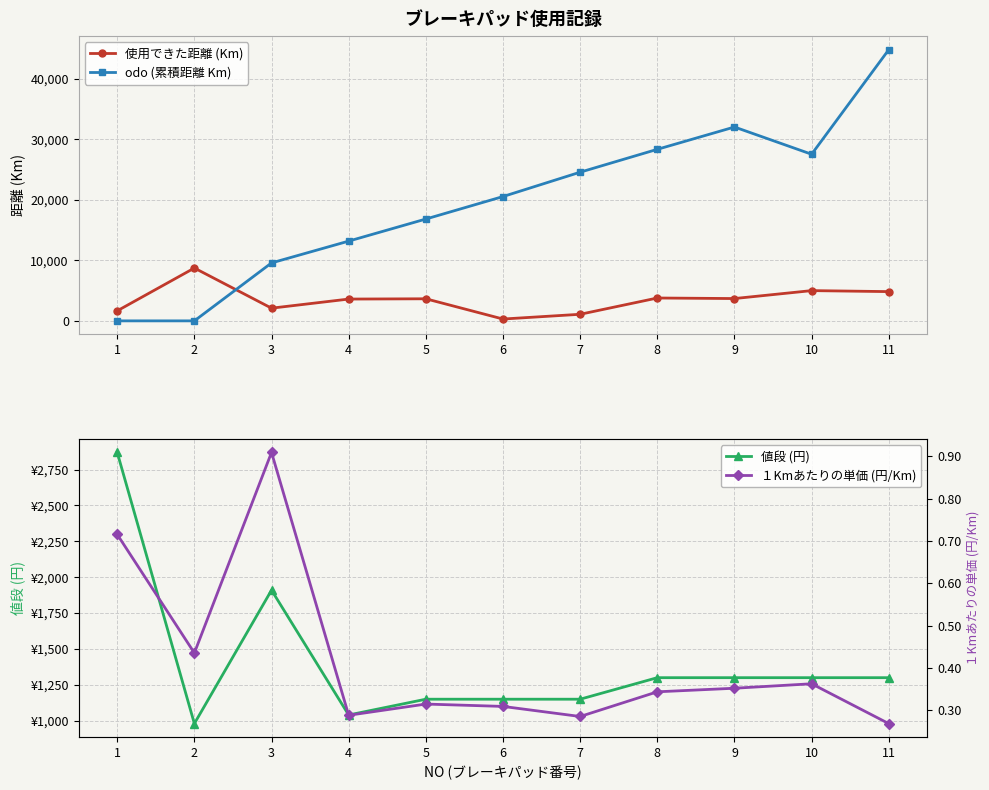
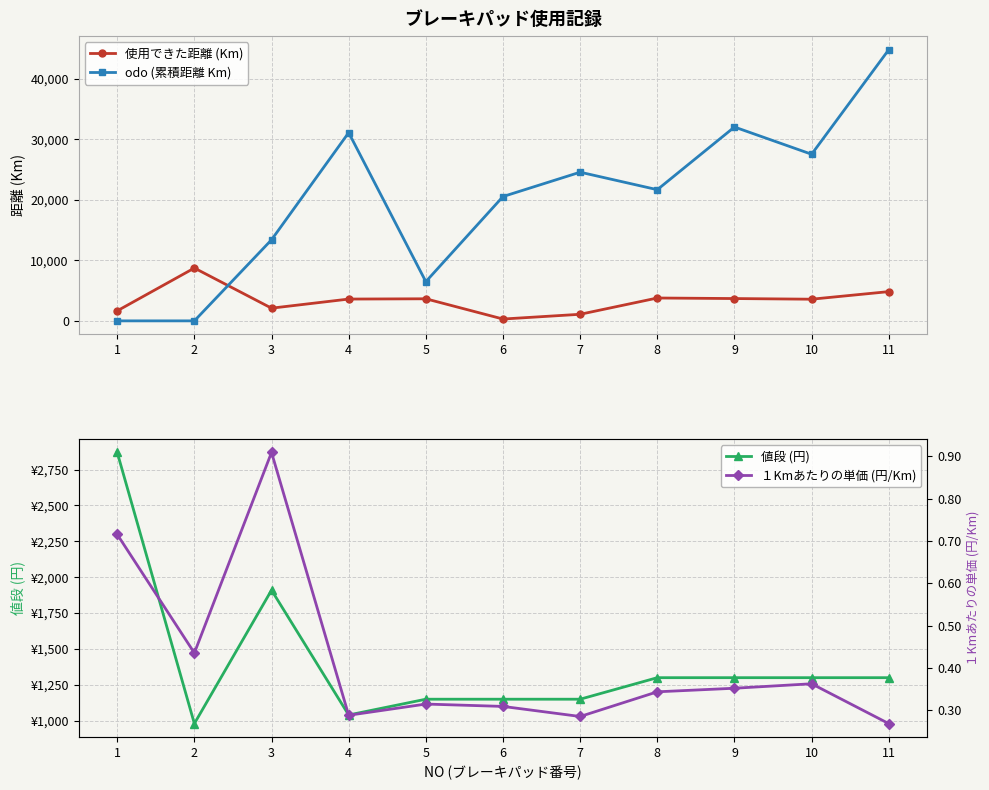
ブレーキパッド使用記録, odo (累積距離 Km), 3: 10,000 -> 13,000
ブレーキパッド使用記録, odo (累積距離 Km), 4: 13,000 -> 31,000
ブレーキパッド使用記録, odo (累積距離 Km), 5: 17,000 -> 6,000
ブレーキパッド使用記録, odo (累積距離 Km), 8: 28,000 -> 22,000
ブレーキパッド使用記録, 使用できた距離 (Km), 10: 5,000 -> 4,000
